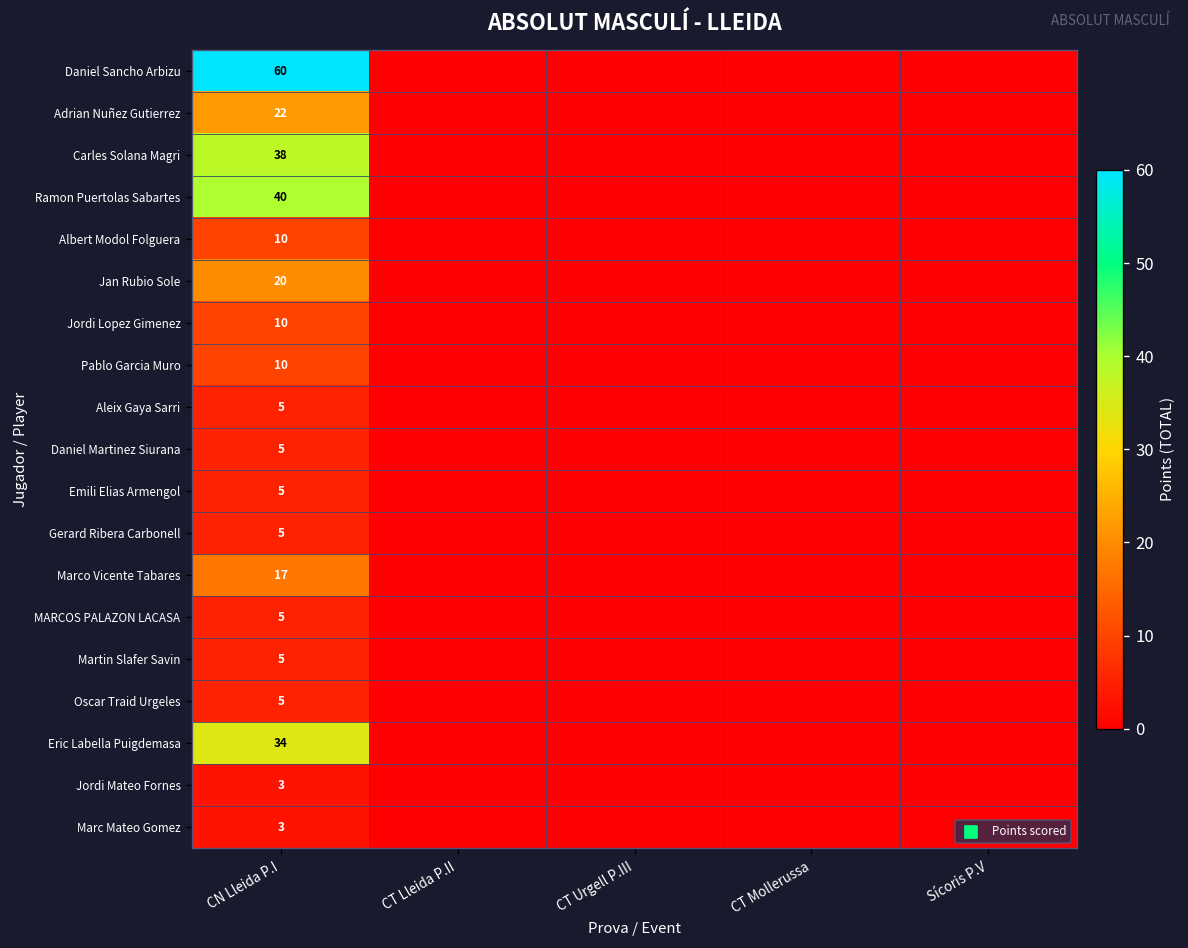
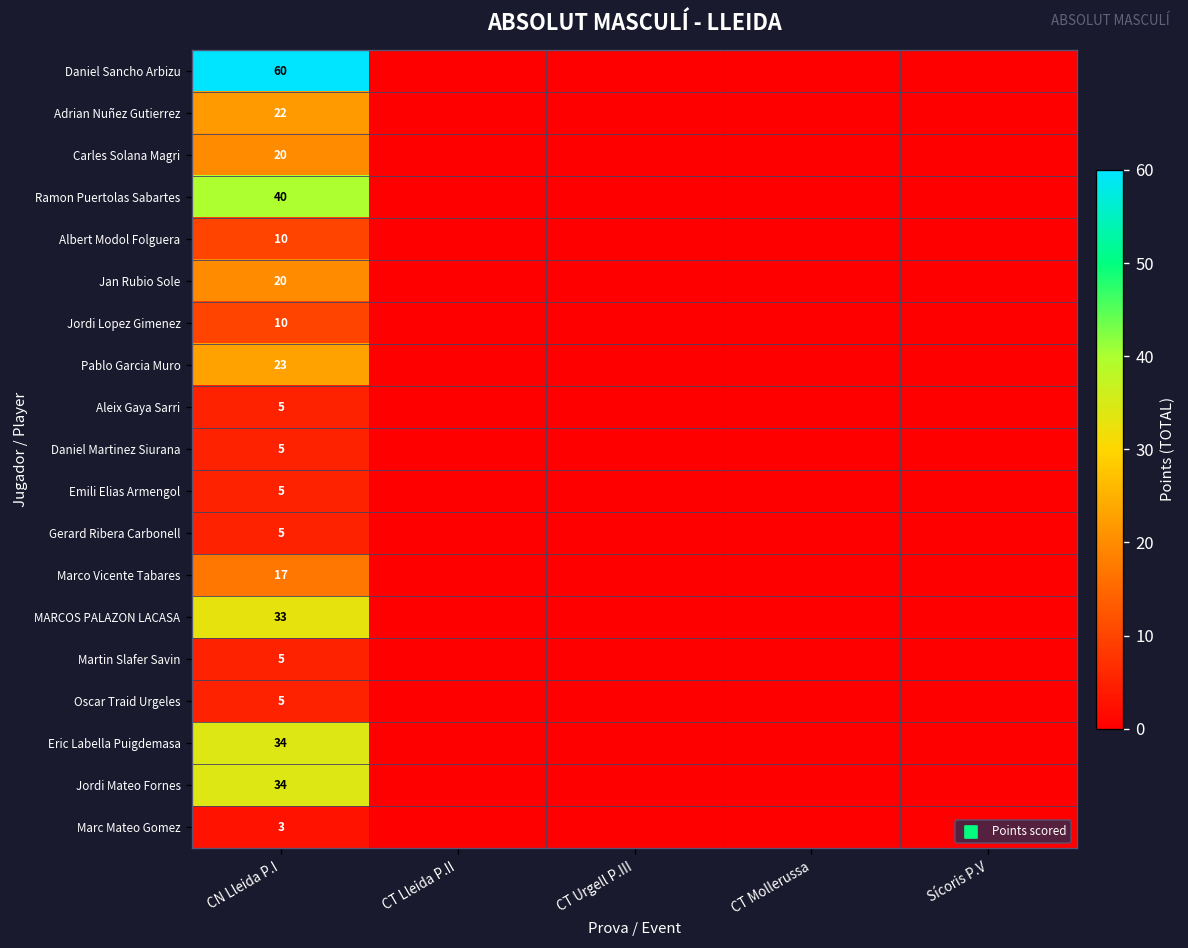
Carles Solana Magri, CN Lleida P.I: 38 -> 20
Pablo Garcia Muro, CN Lleida P.I: 10 -> 23
MARCOS PALAZON LACASA, CN Lleida P.I: 5 -> 33
Jordi Mateo Fornes, CN Lleida P.I: 3 -> 34
